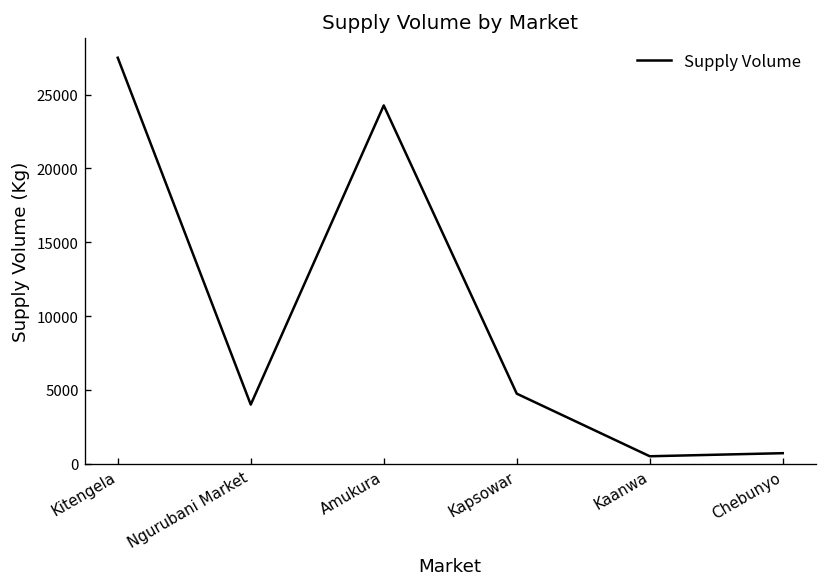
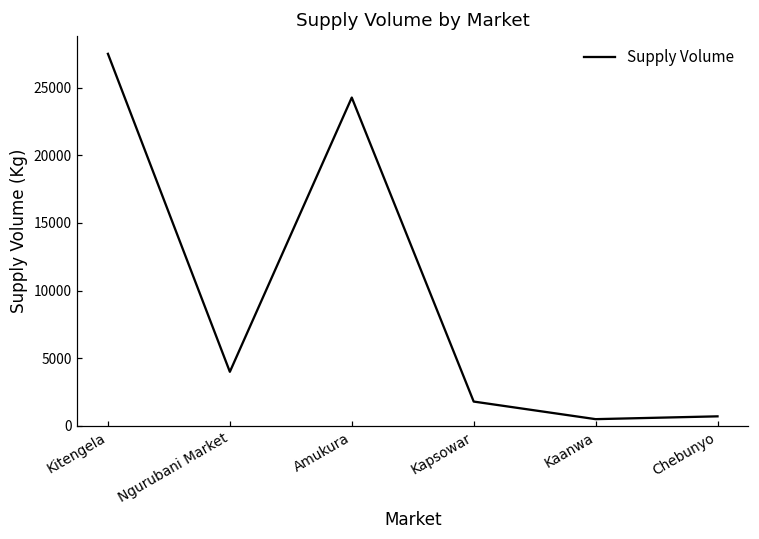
Kapsowar: 4700 -> 1800
